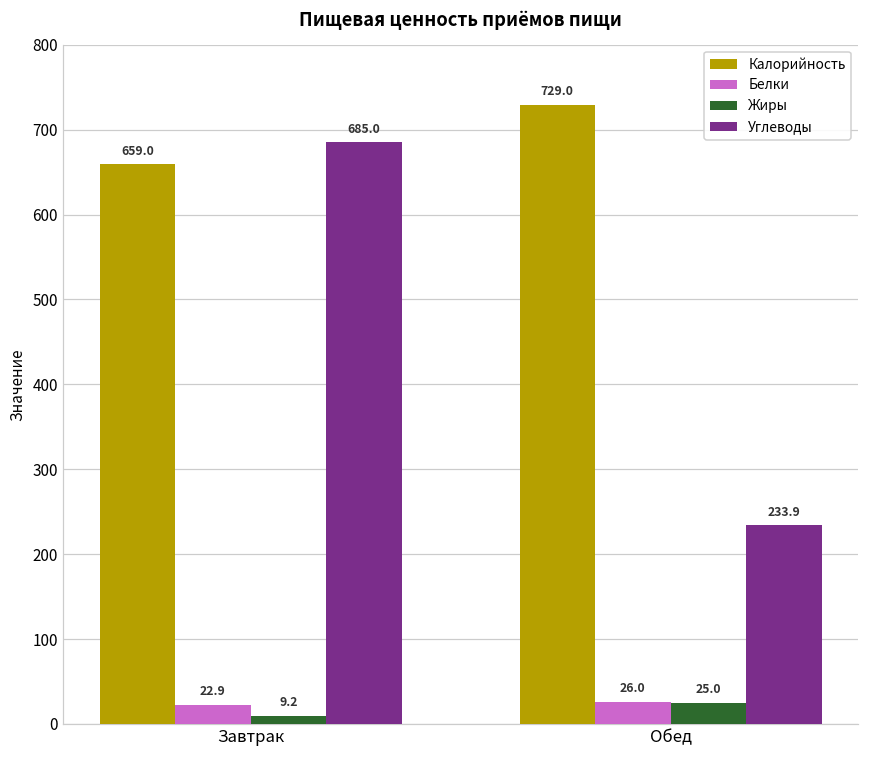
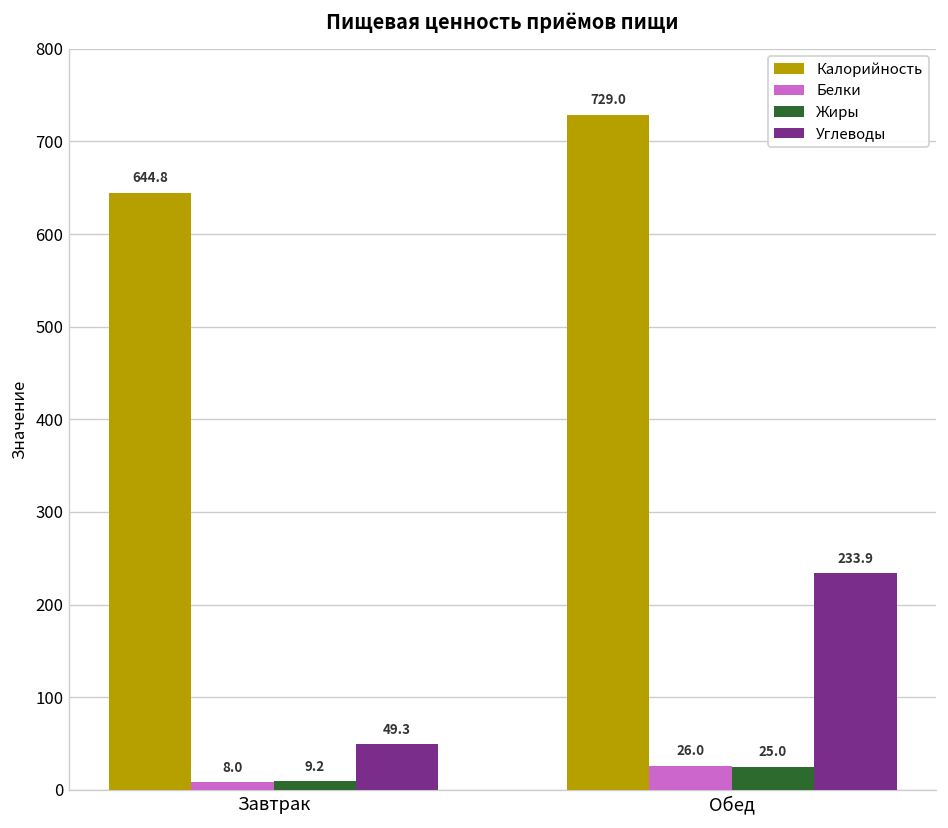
Калорийность, Завтрак: 659.0 -> 644.8
Белки, Завтрак: 22.9 -> 8.0
Углеводы, Завтрак: 685.0 -> 49.3
